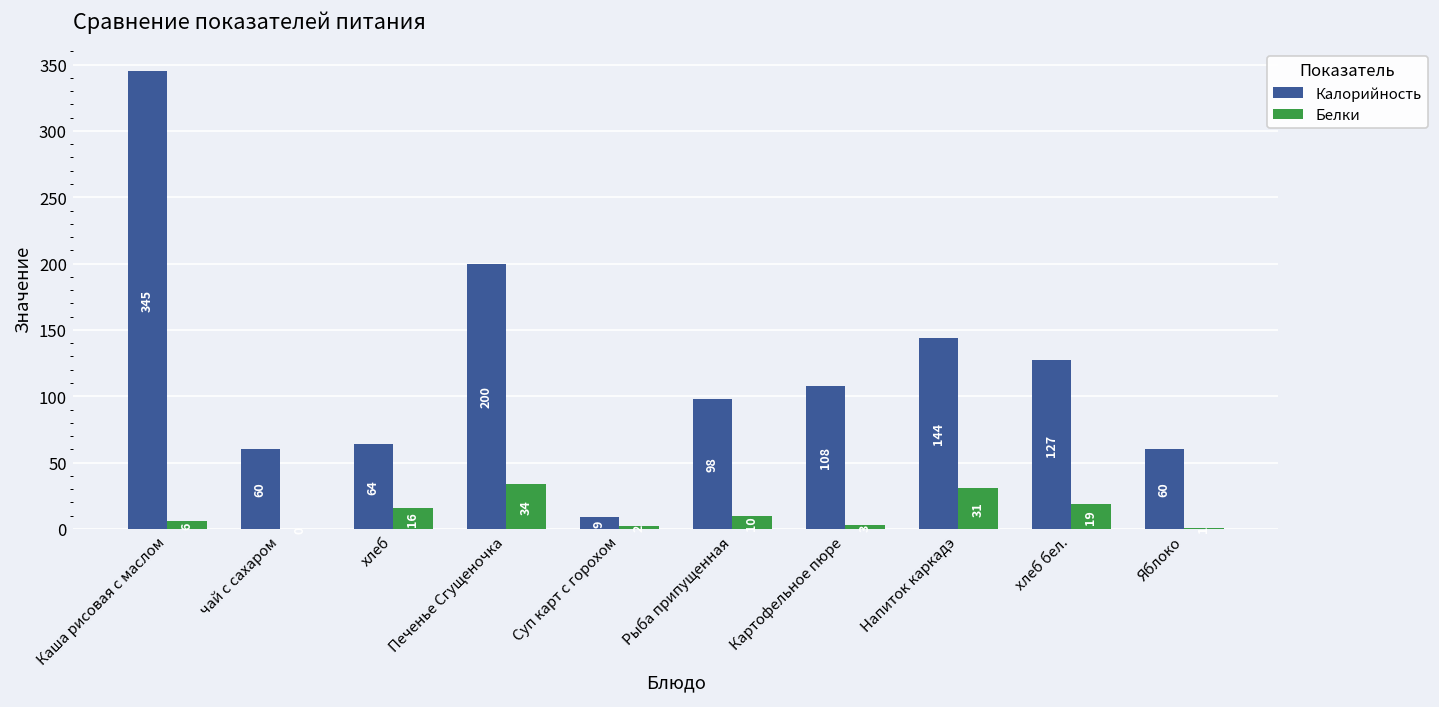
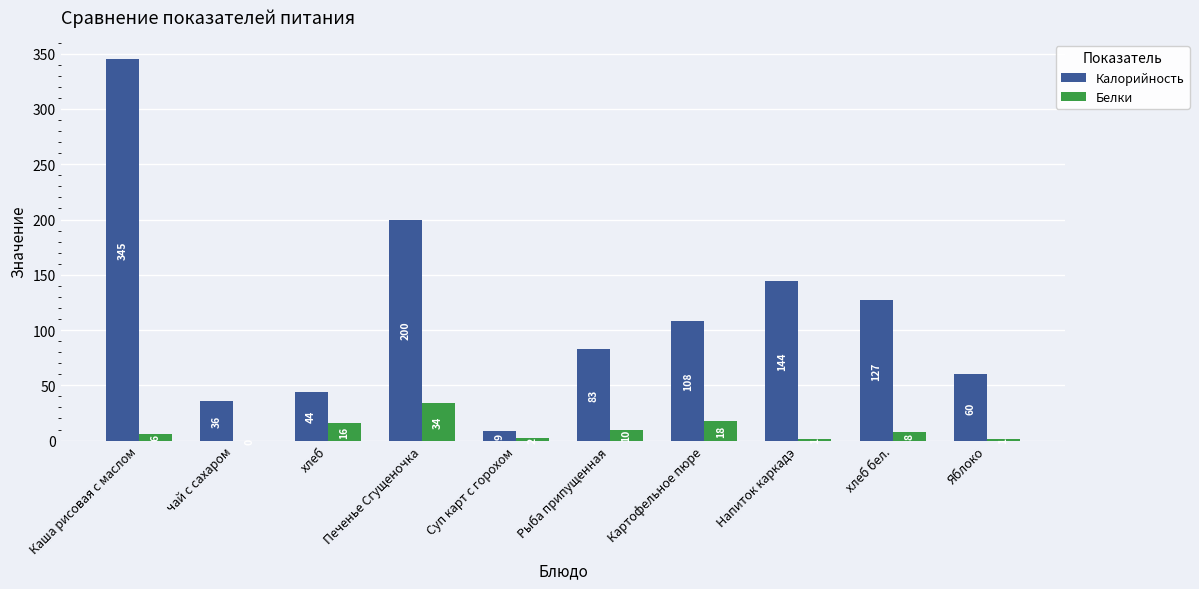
Калорийность, чай с сахаром: 60 -> 36
Калорийность, хлеб: 64 -> 44
Калорийность, Рыба припущенная: 98 -> 83
Белки, Картофельное пюре: 3 -> 18
Белки, Напиток каркадэ: 31 -> 1
Белки, хлеб бел.: 19 -> 8
